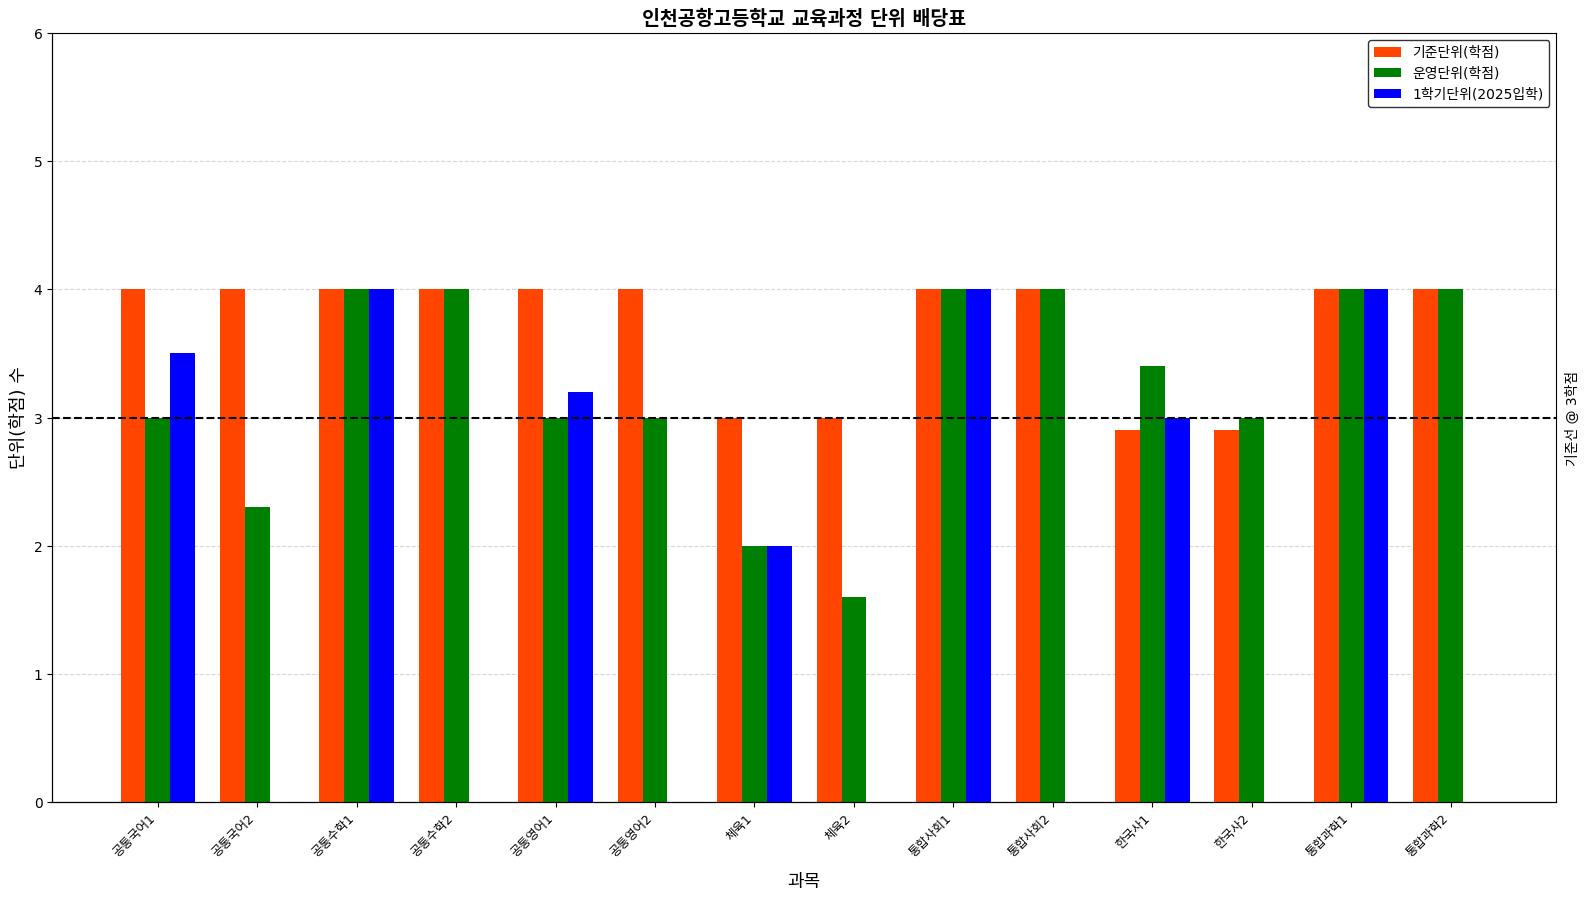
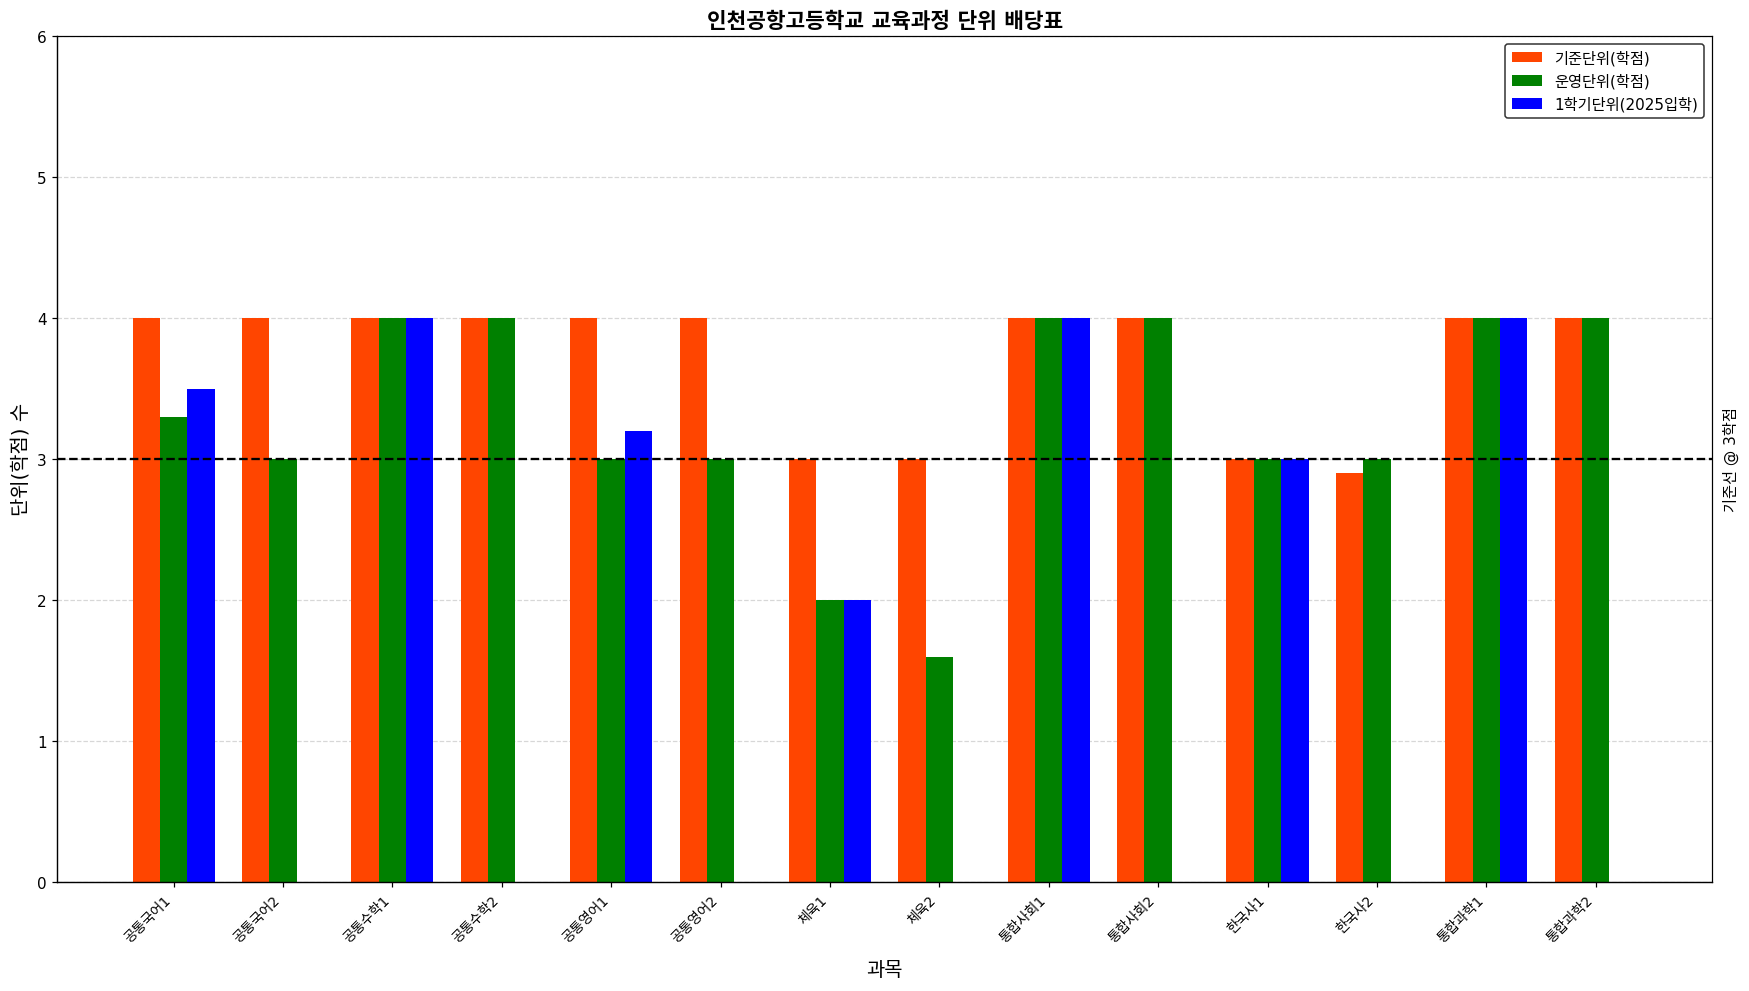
운영단위(학점), 공통국어1: 3.0 -> 3.3
운영단위(학점), 공통국어2: 2.3 -> 3.0
기준단위(학점), 한국사1: 2.9 -> 3.0
운영단위(학점), 한국사1: 3.4 -> 3.0
